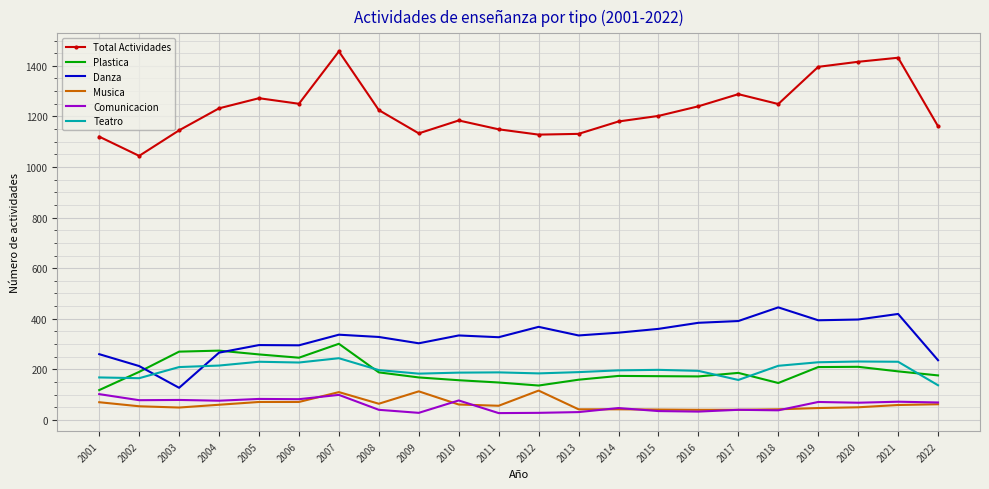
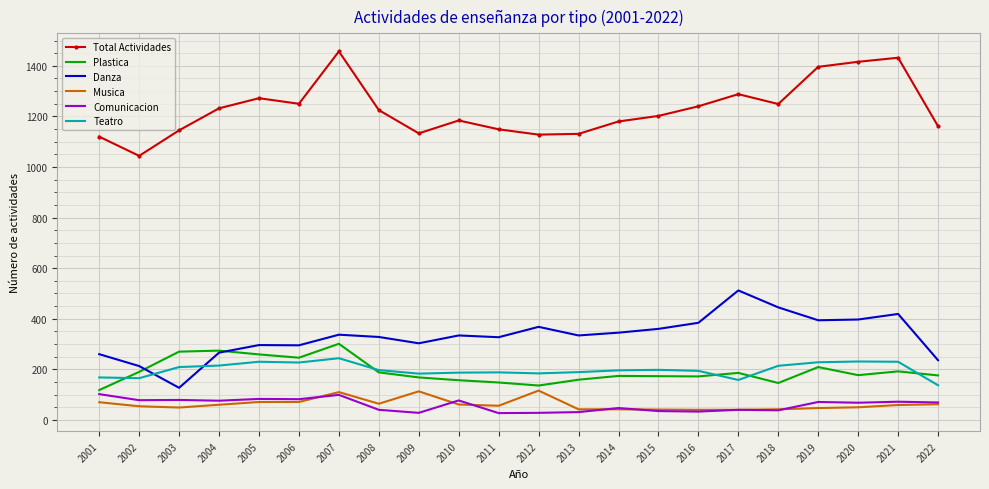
Danza, 2017: 390 -> 510
Plastica, 2020: 210 -> 180
